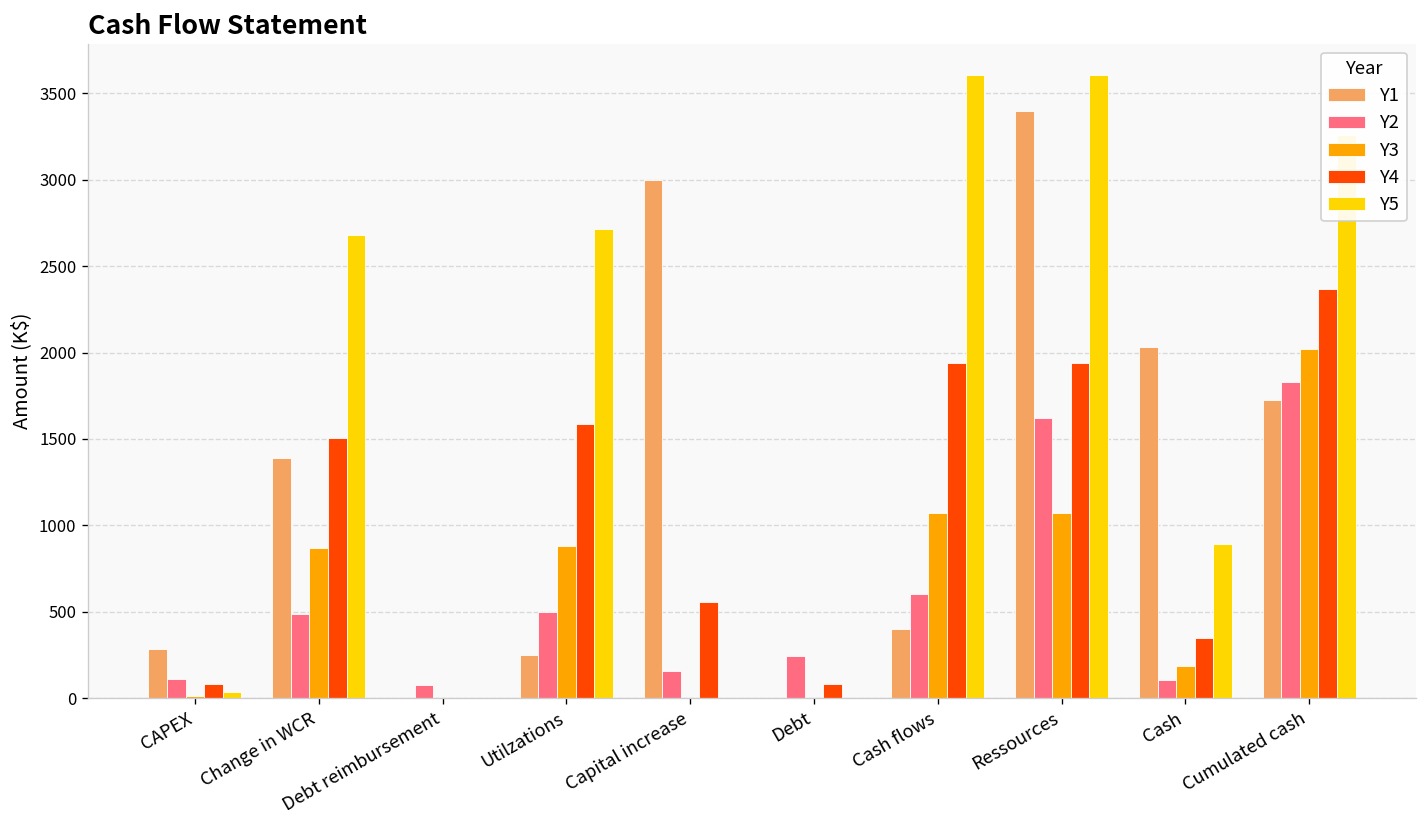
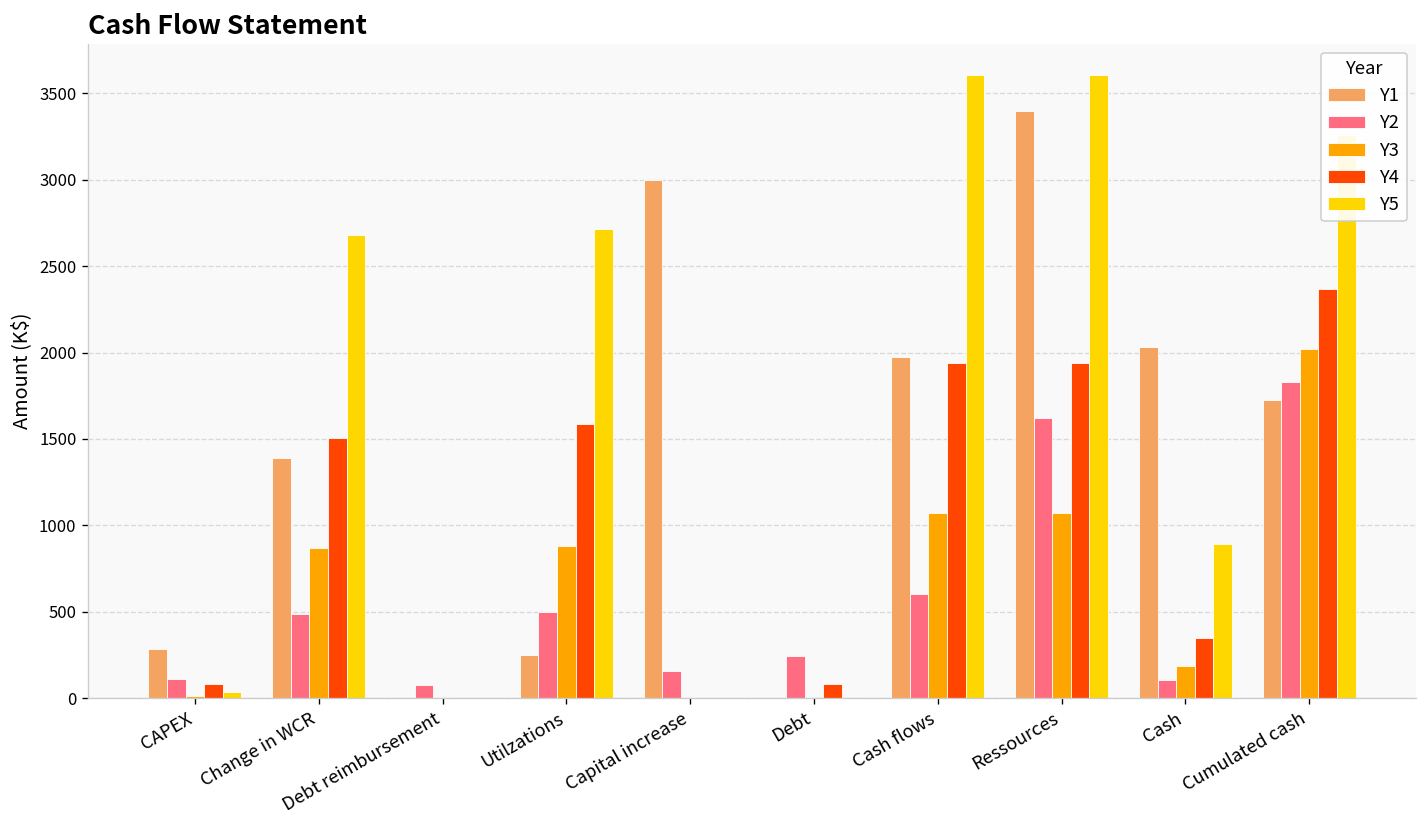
Y4, Capital increase: 560 -> 0
Y1, Cash flows: 400 -> 1970
